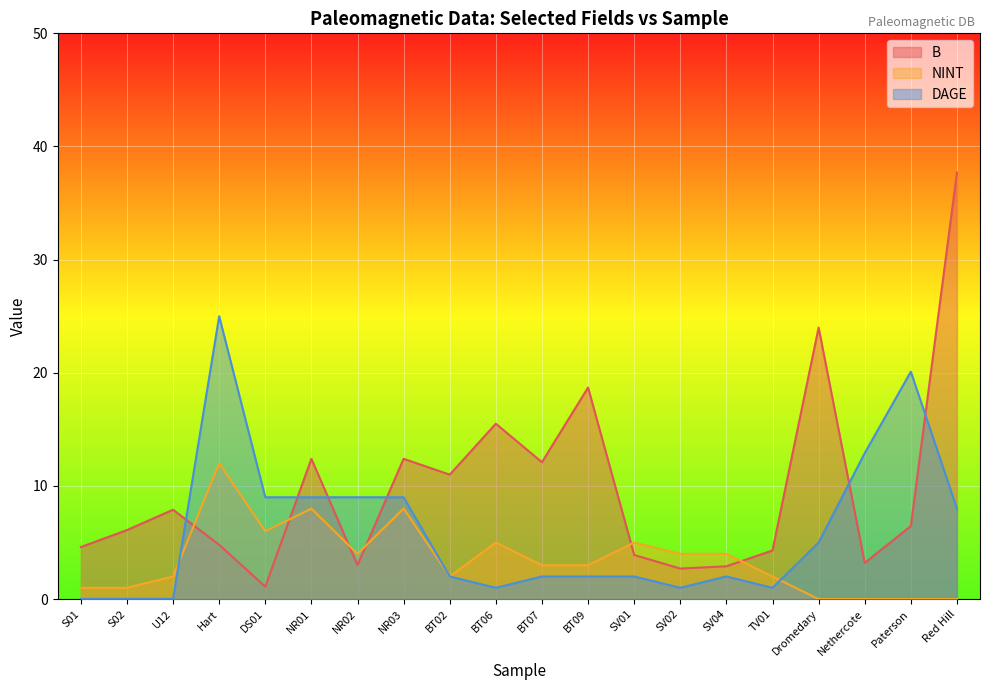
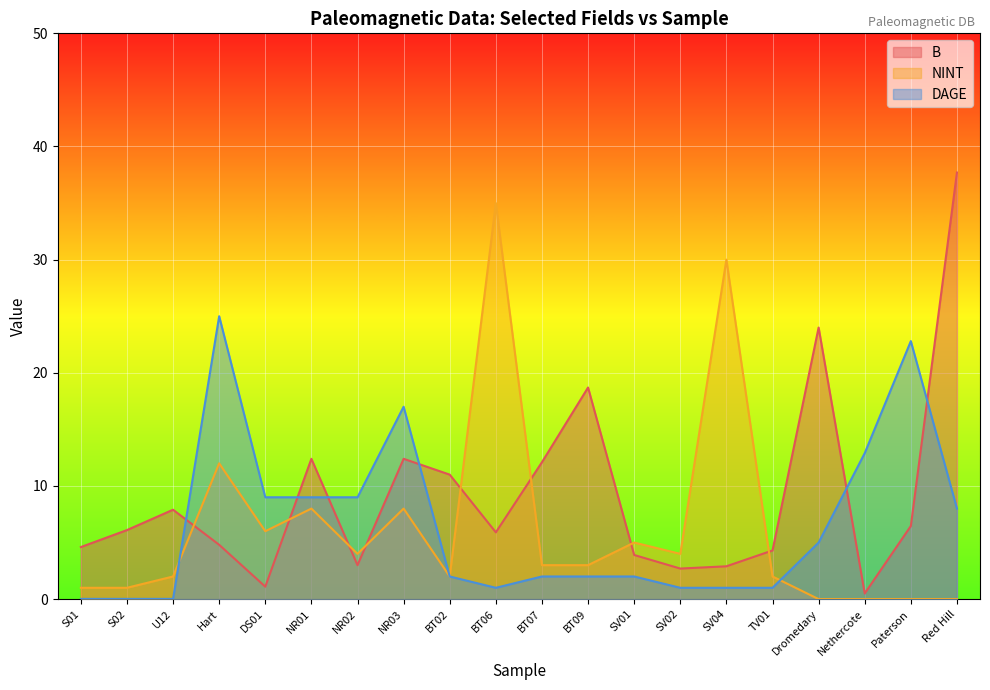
DAGE, NR03: 9 -> 17
B, BT06: 15.5 -> 5.9
NINT, BT06: 5 -> 35
NINT, SV04: 4 -> 30
DAGE, SV04: 2 -> 1
B, Nethercote: 3.2 -> 0.5
DAGE, Paterson: 20.1 -> 22.8
